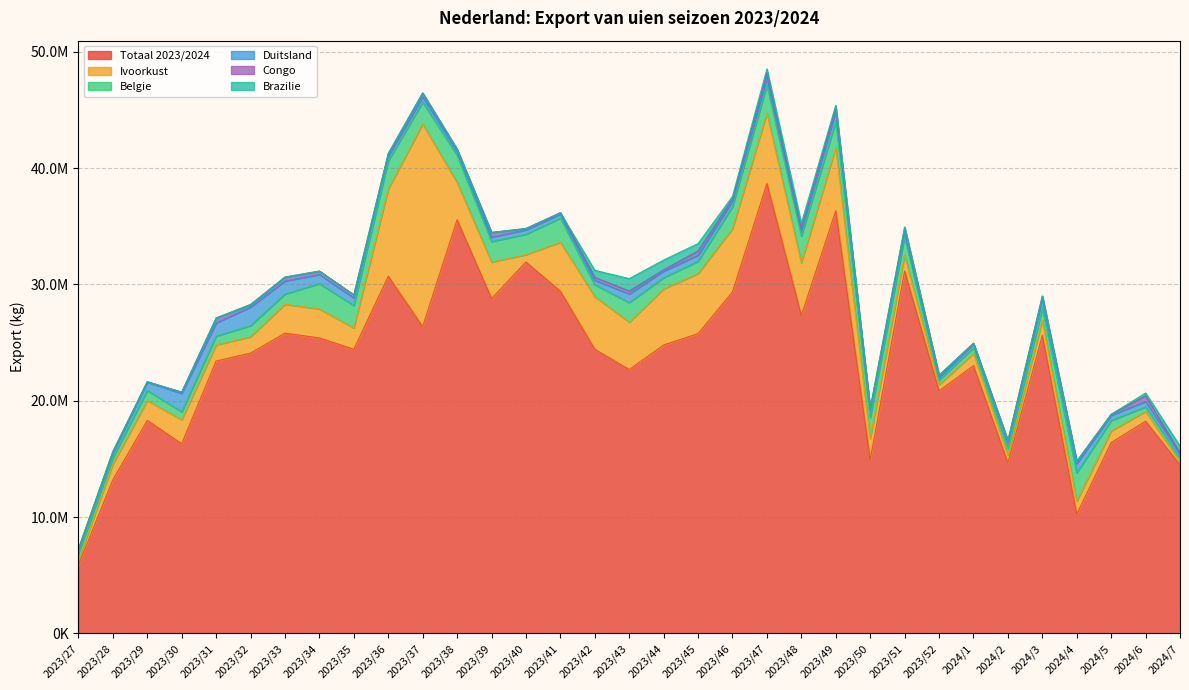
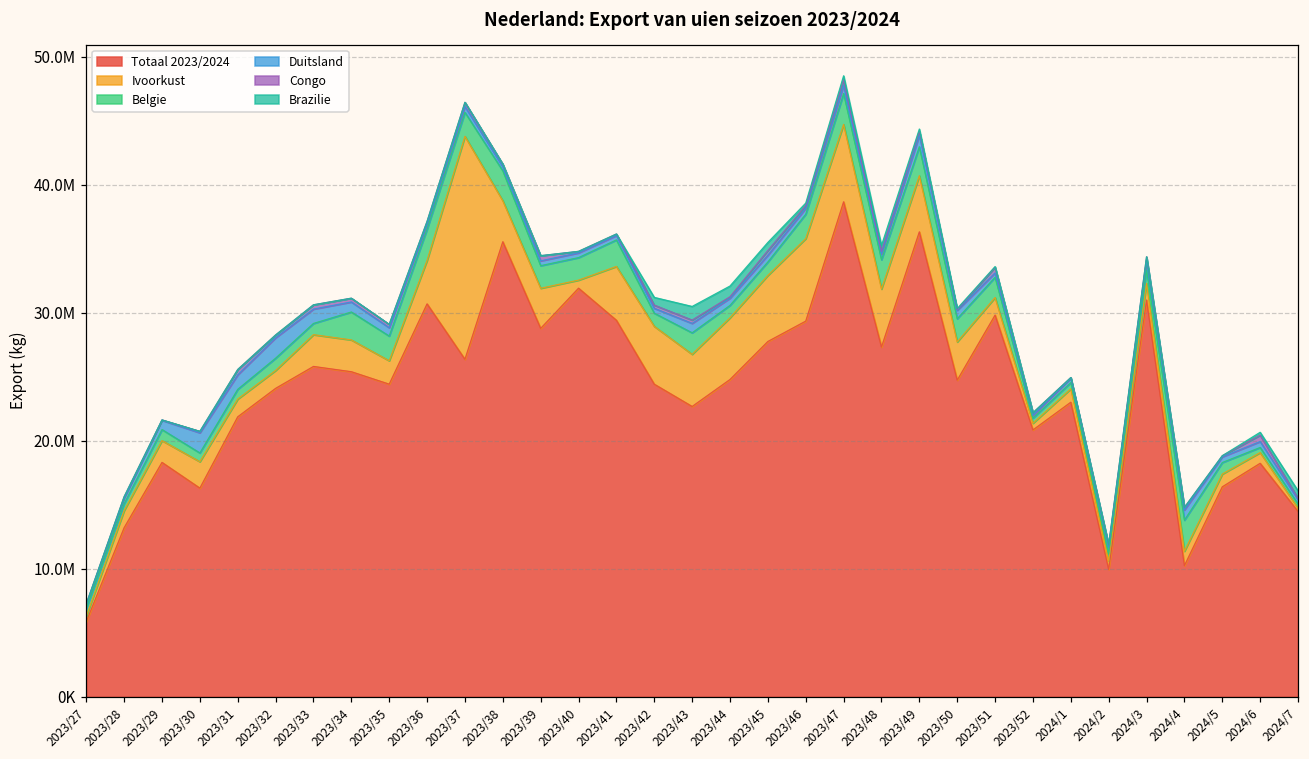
Totaal 2023/2024, 2023/31: 23400000 -> 21900000
Ivoorkust, 2023/36: 7500000 -> 3400000
Totaal 2023/2024, 2023/45: 25800000 -> 27800000
Ivoorkust, 2023/46: 5400000 -> 6400000
Ivoorkust, 2023/49: 5400000 -> 4400000
Totaal 2023/2024, 2023/50: 14900000 -> 24700000
Ivoorkust, 2023/50: 1800000 -> 3000000
Totaal 2023/2024, 2023/51: 31100000 -> 29800000
Totaal 2023/2024, 2024/2: 14700000 -> 10000000
Totaal 2023/2024, 2024/3: 25600000 -> 31000000
